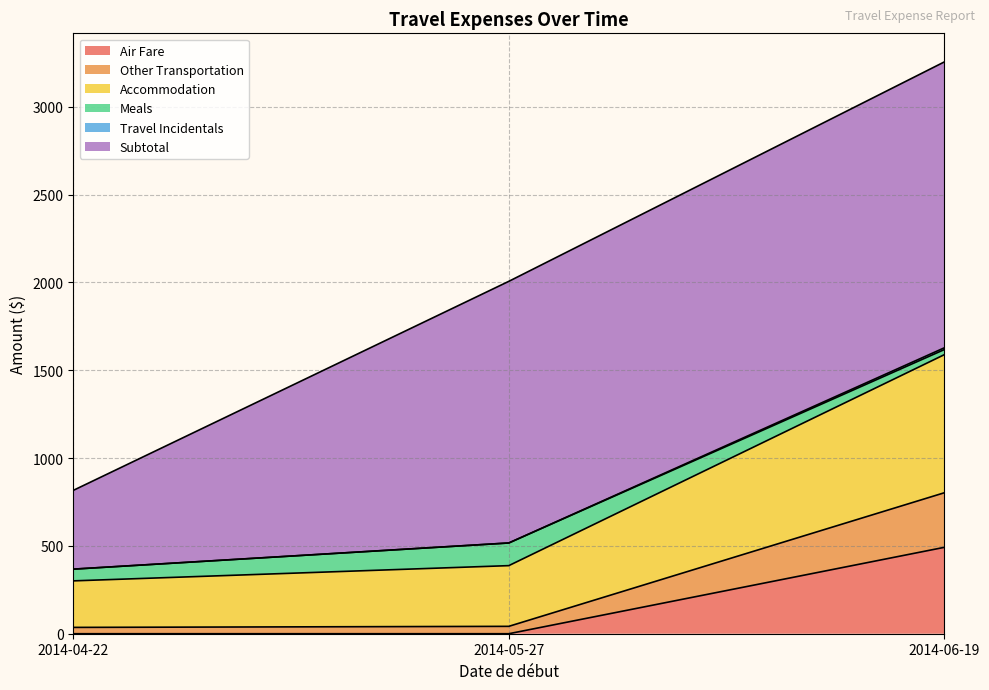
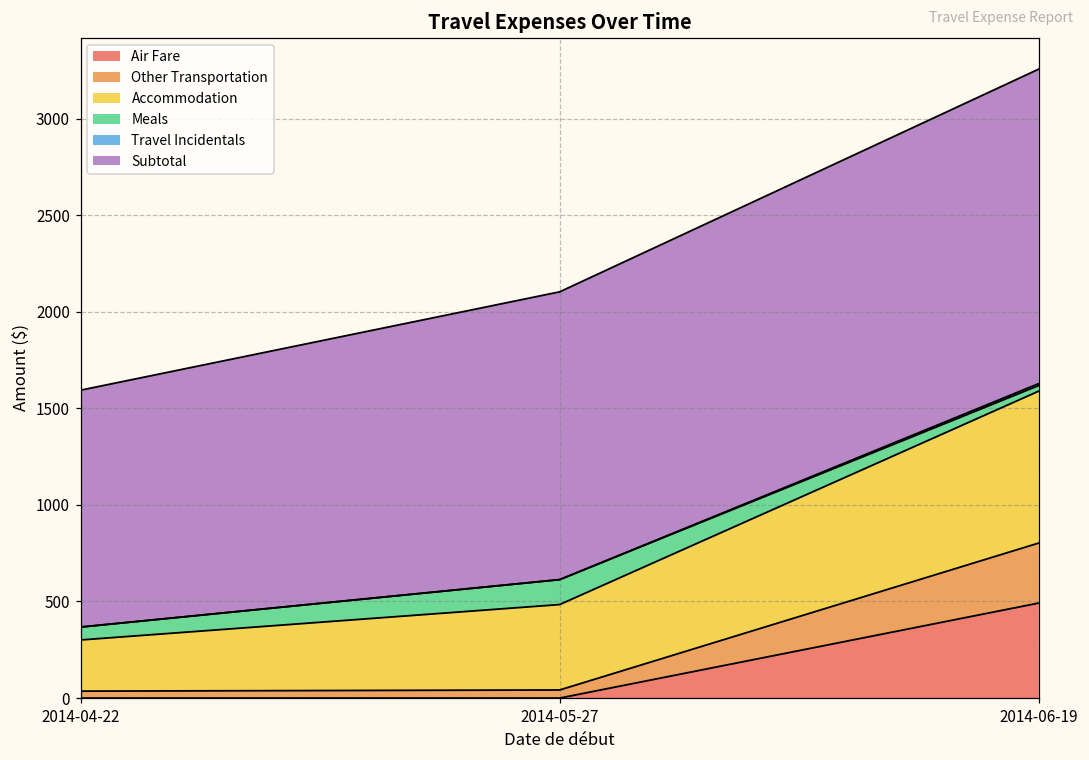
Subtotal, 2014-04-22: 450 -> 1230
Accommodation, 2014-05-27: 350 -> 440
